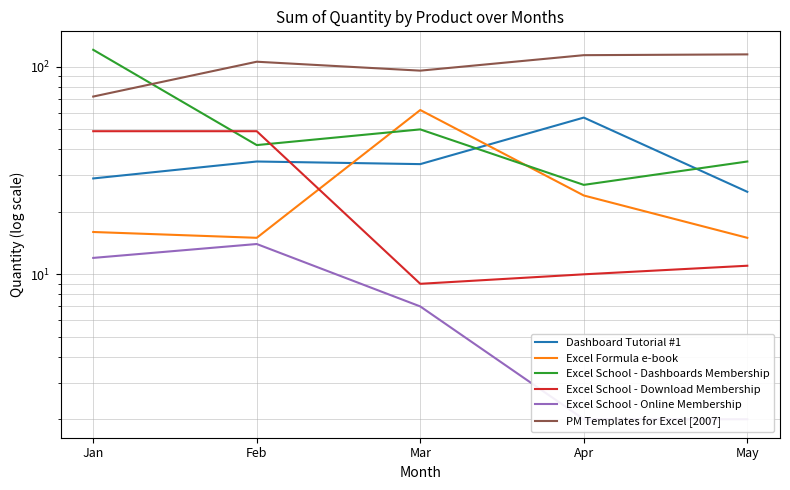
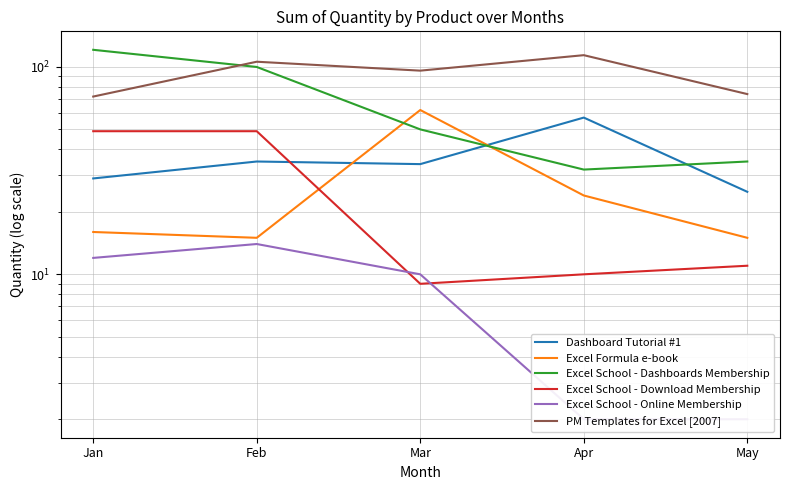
Excel School - Dashboards Membership, Feb: 42 -> 100
Excel School - Online Membership, Mar: 7 -> 10
Excel School - Dashboards Membership, Apr: 27 -> 32
PM Templates for Excel [2007], May: 120 -> 74
